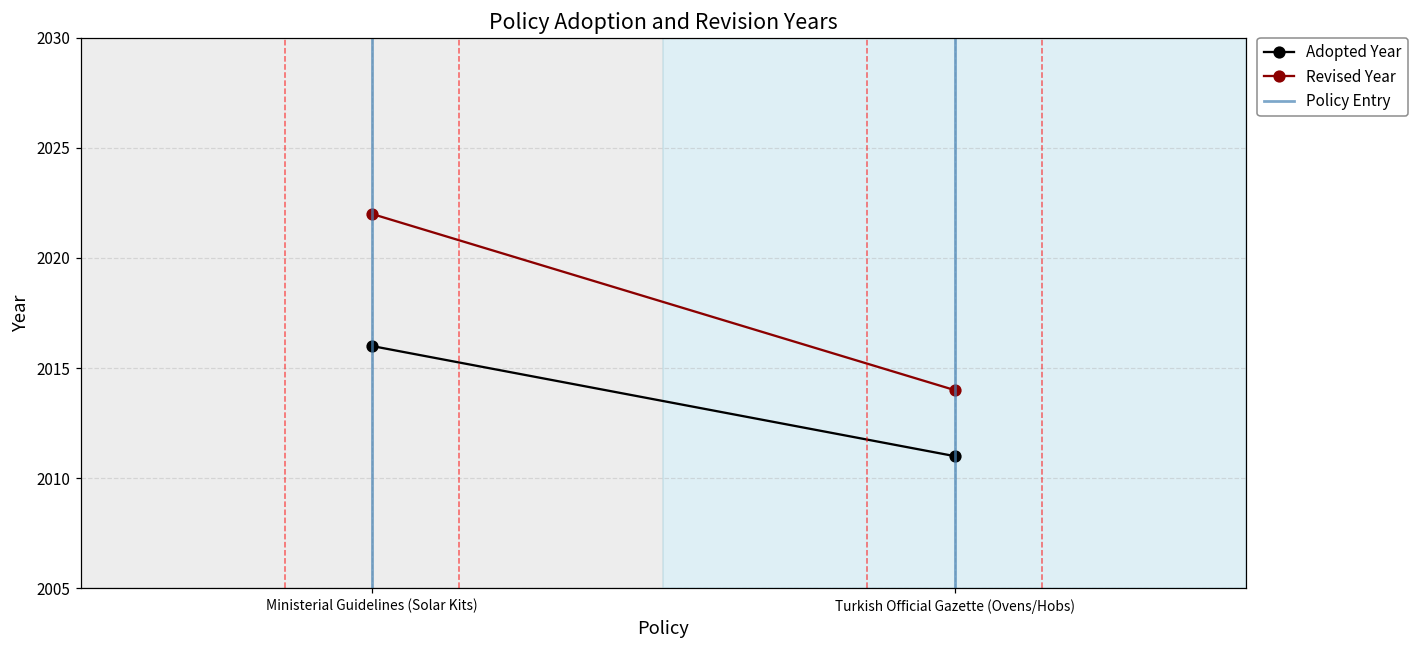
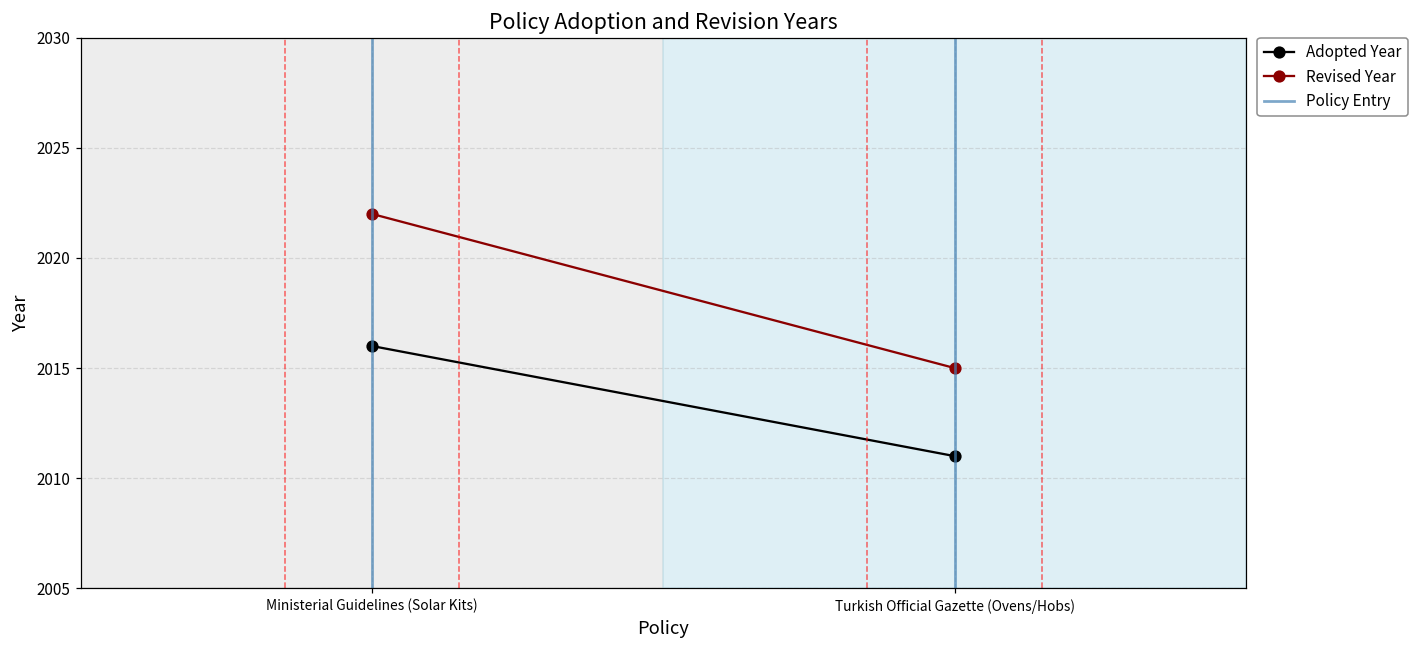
Revised Year, Turkish Official Gazette (Ovens/Hobs): 2014 -> 2015
